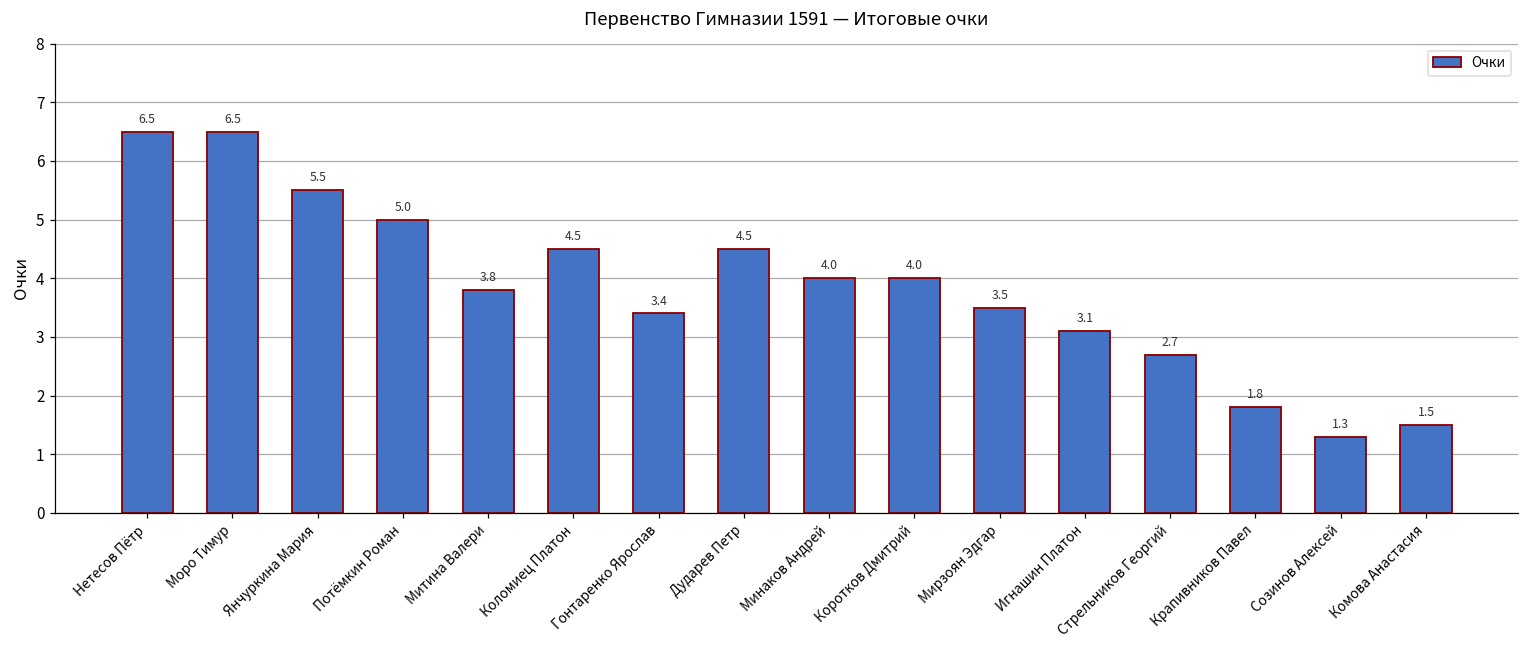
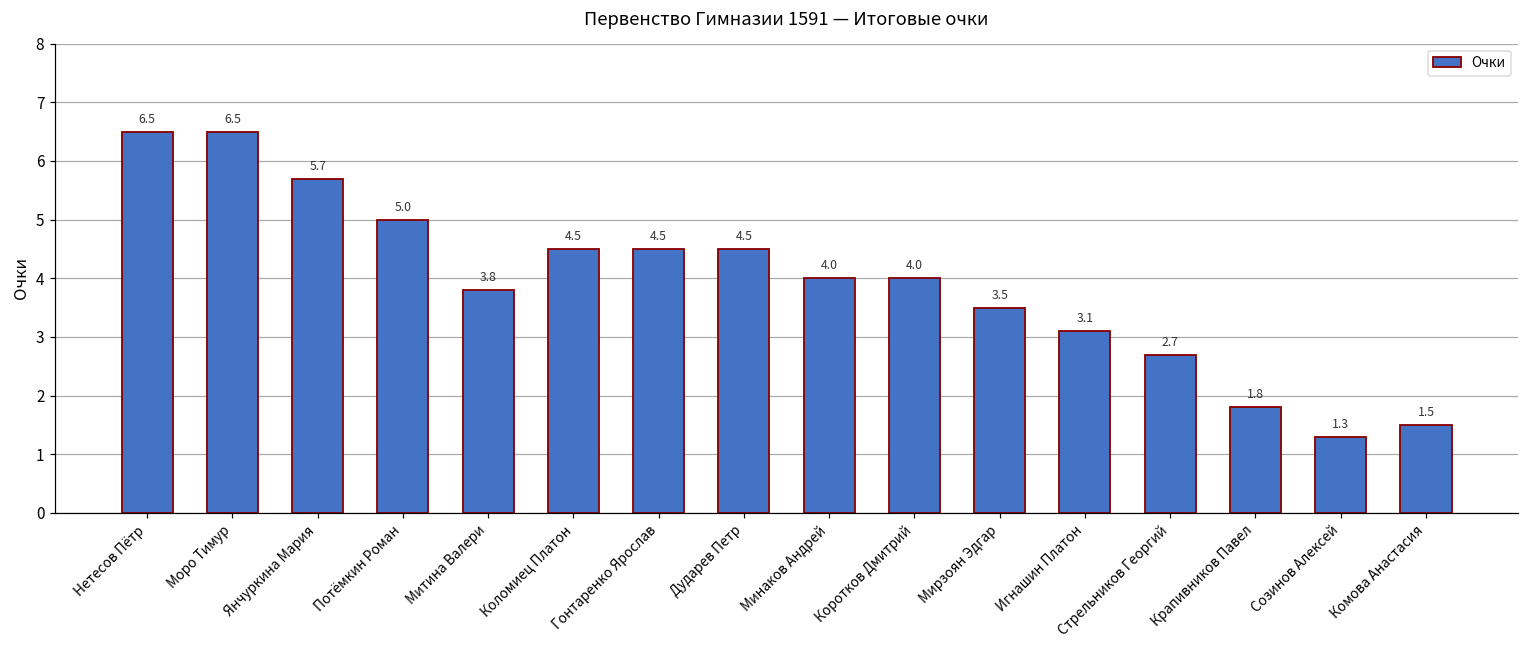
Янчуркина Мария: 5.5 -> 5.7
Гонтаренко Ярослав: 3.4 -> 4.5
